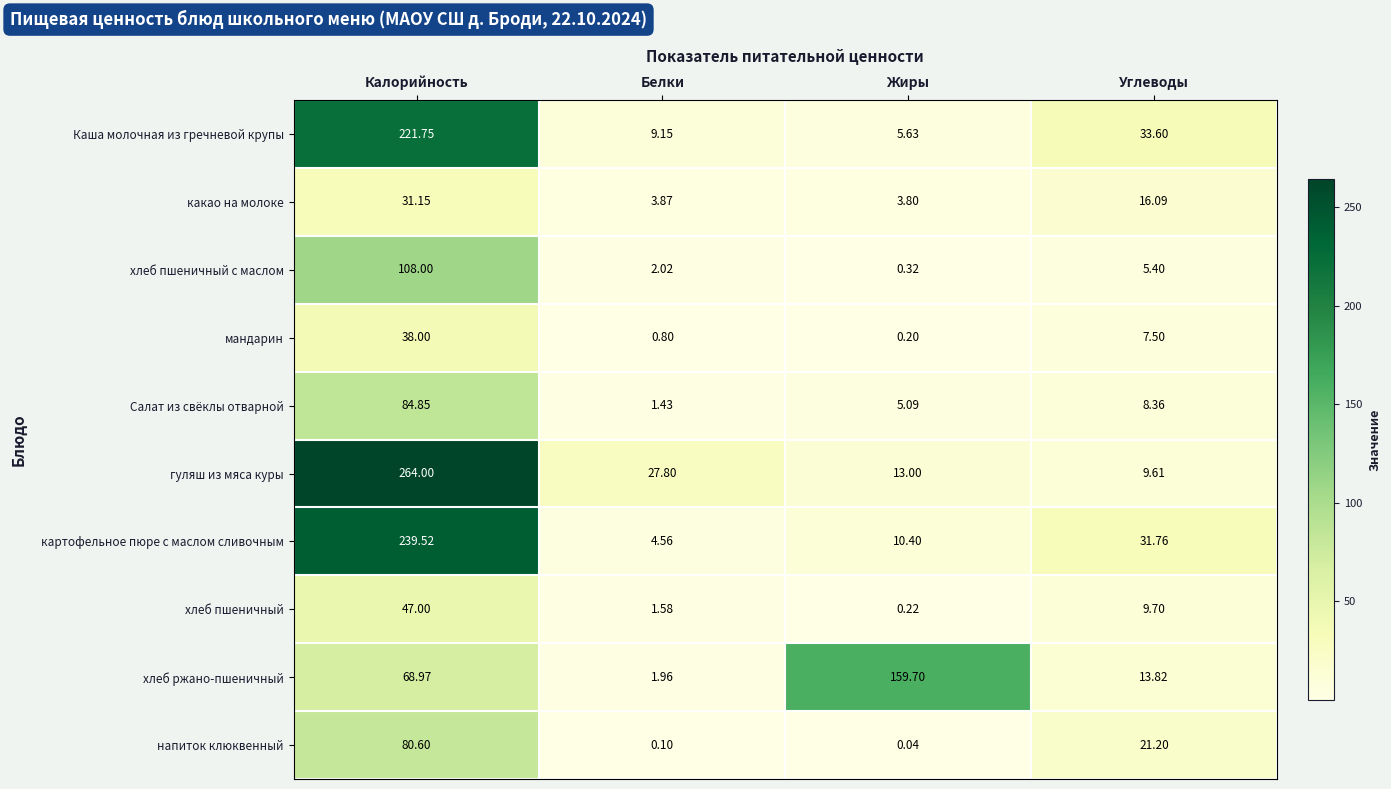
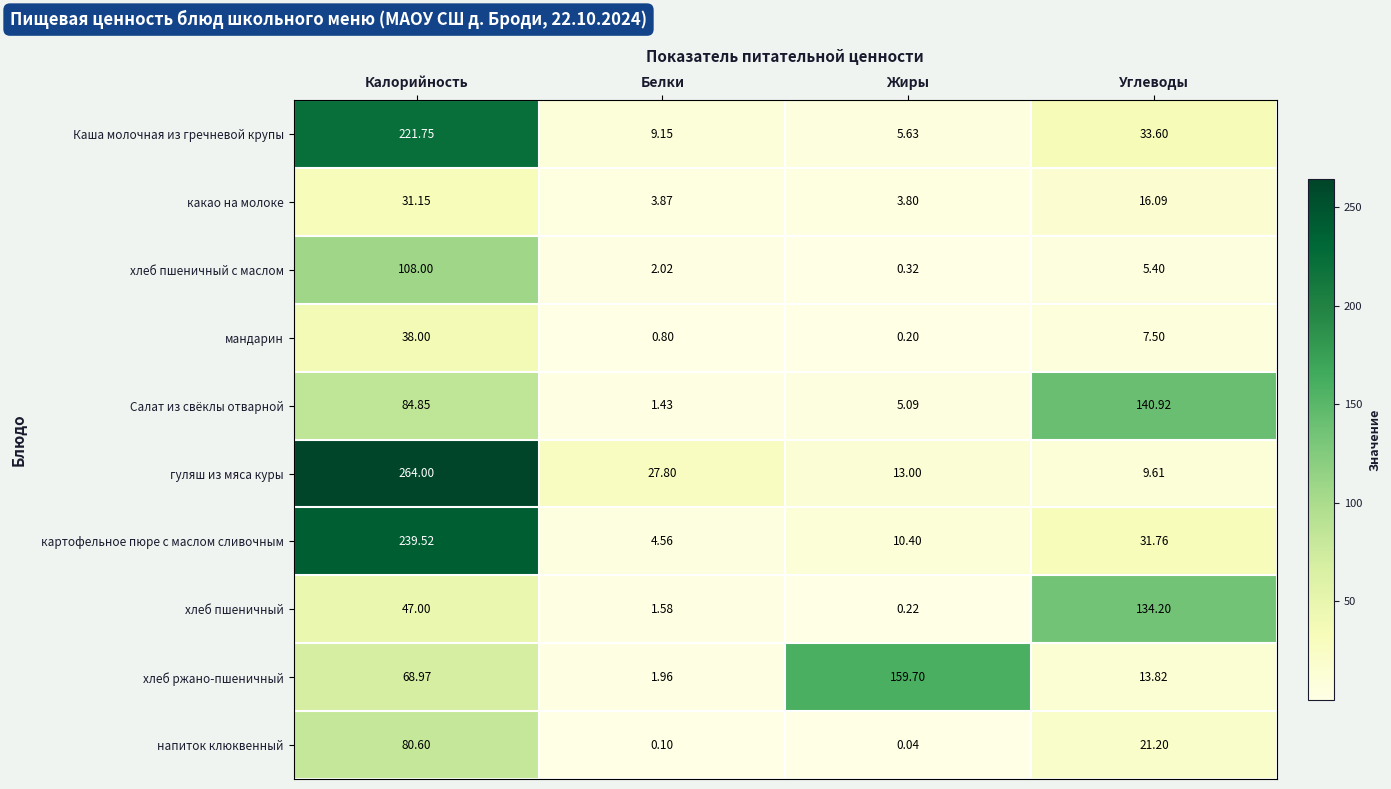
Салат из свёклы отварной, Углеводы: 8.36 -> 140.92
хлеб пшеничный, Углеводы: 9.70 -> 134.20
